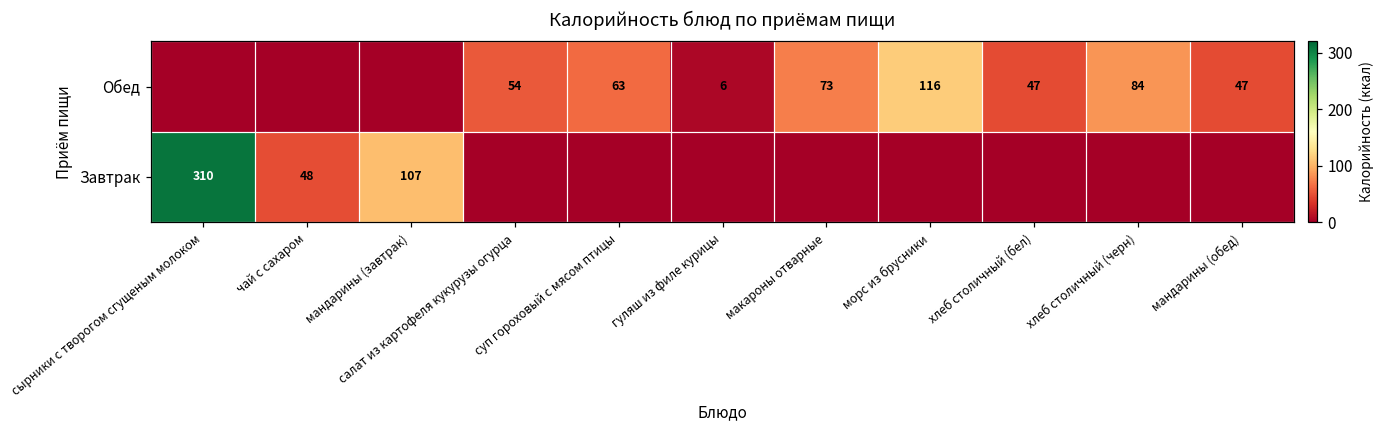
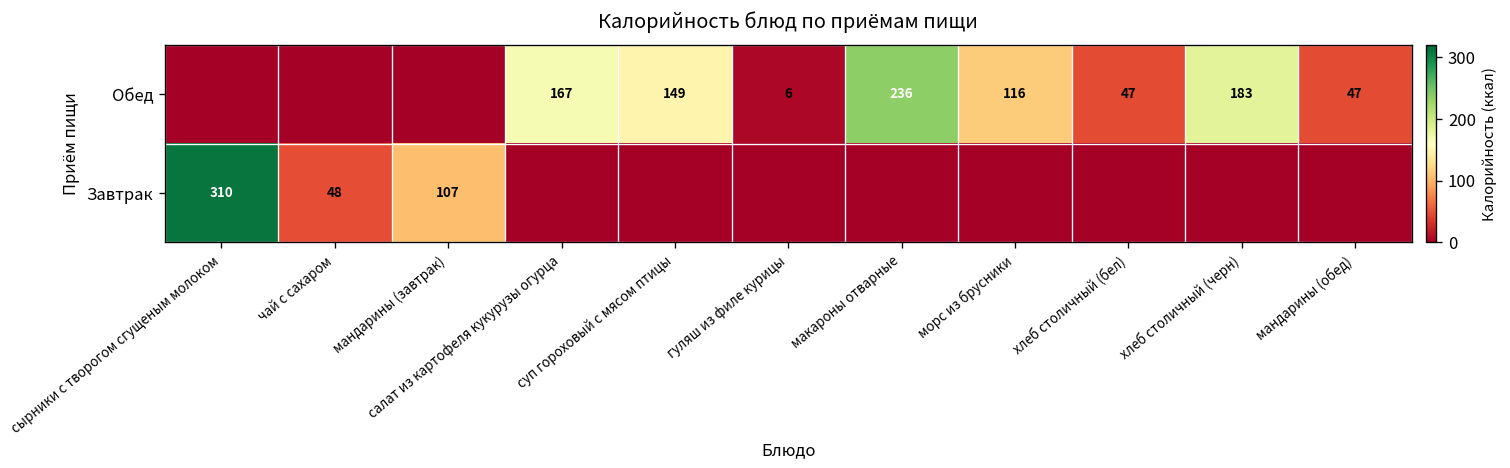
Обед, салат из картофеля кукурузы огурца: 54 -> 167
Обед, суп гороховый с мясом птицы: 63 -> 149
Обед, макароны отварные: 73 -> 236
Обед, хлеб столичный (черн): 84 -> 183
